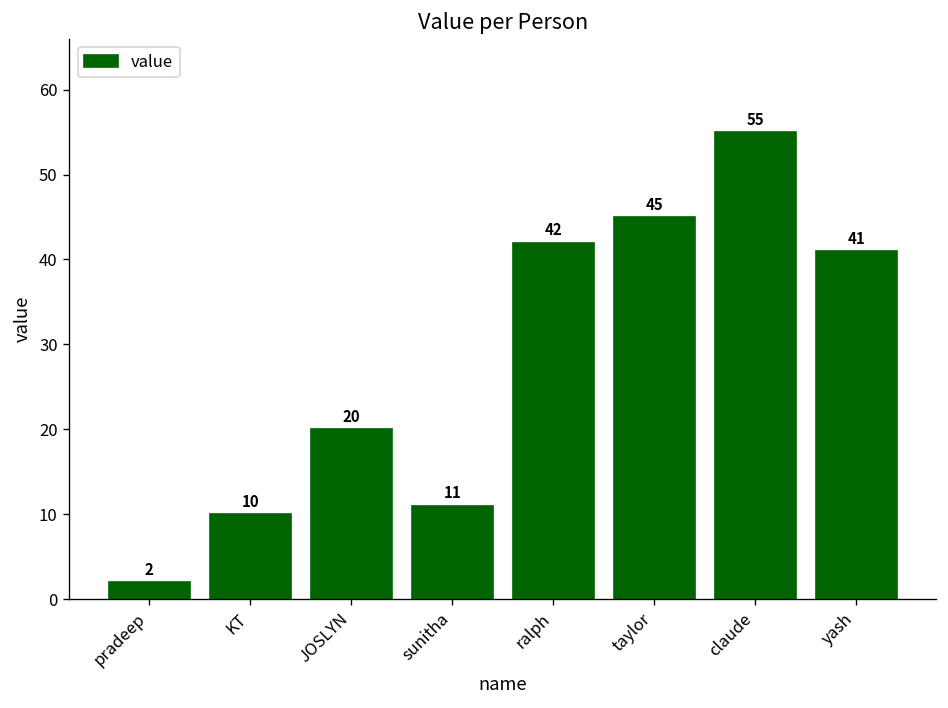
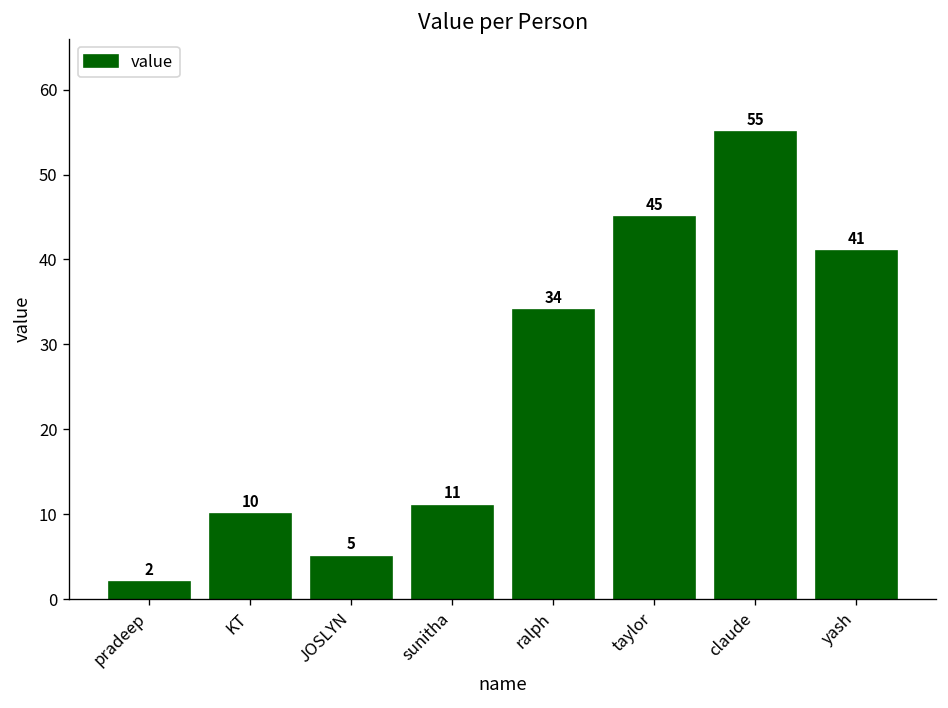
JOSLYN: 20 -> 5
ralph: 42 -> 34
